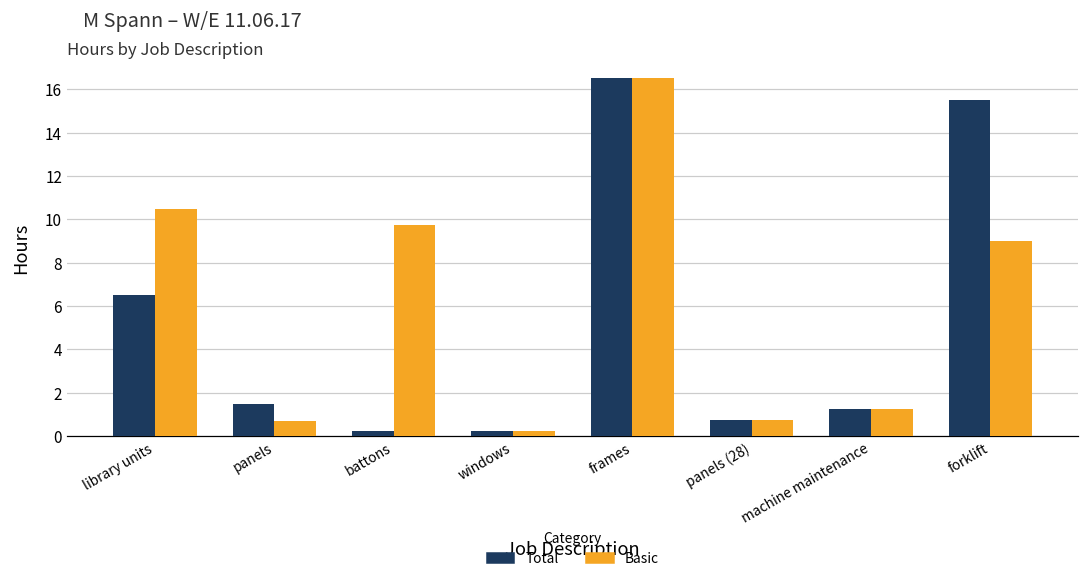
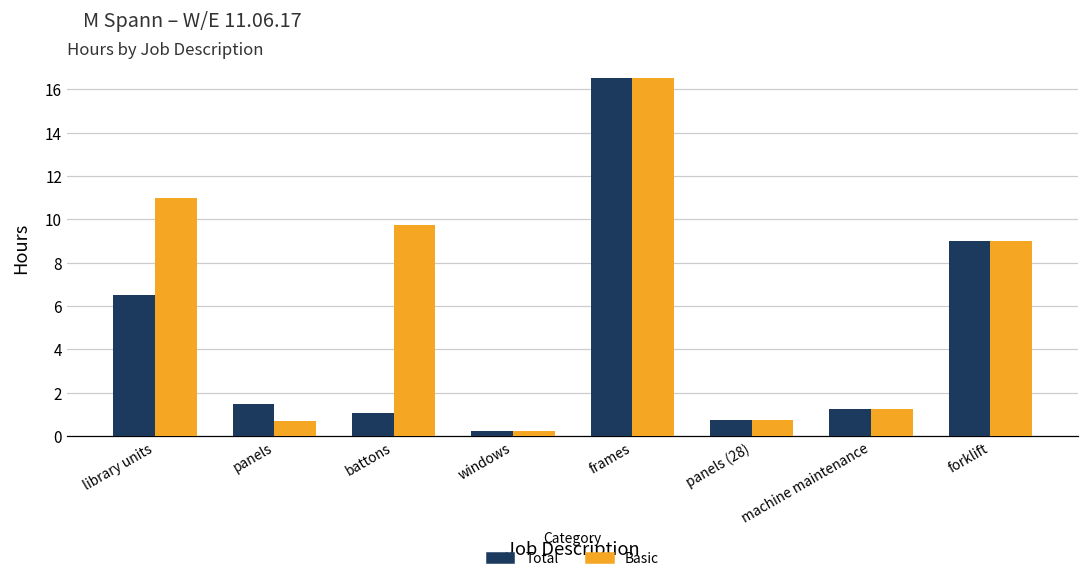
Basic, library units: 10.5 -> 11.0
Total, battons: 0.3 -> 1.1
Total, forklift: 15.5 -> 9.0
